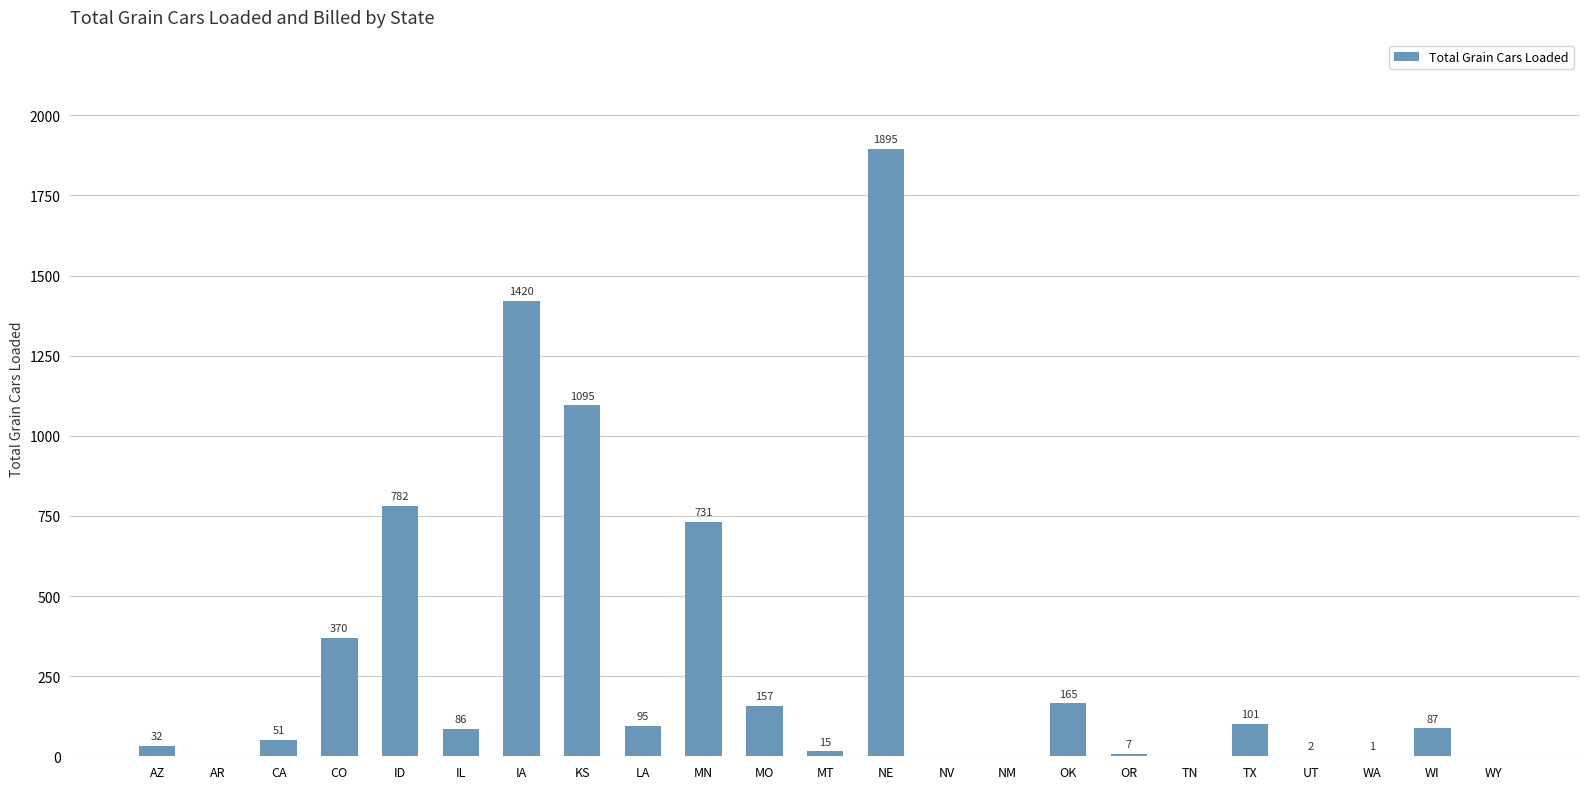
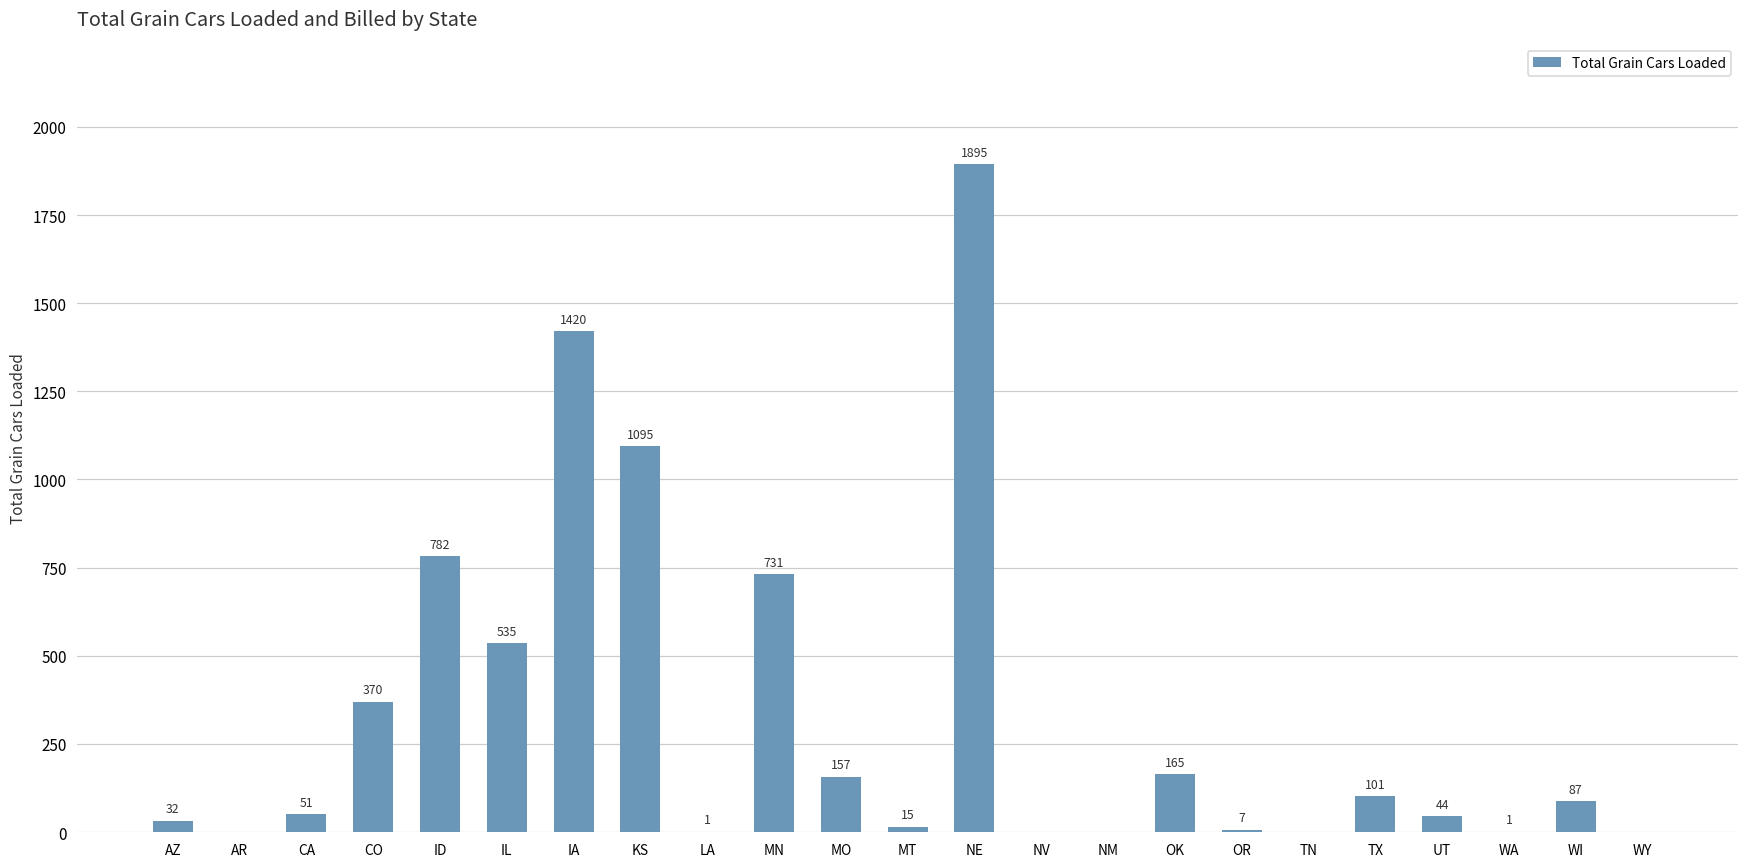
IL: 86 -> 535
LA: 95 -> 1
UT: 2 -> 44
